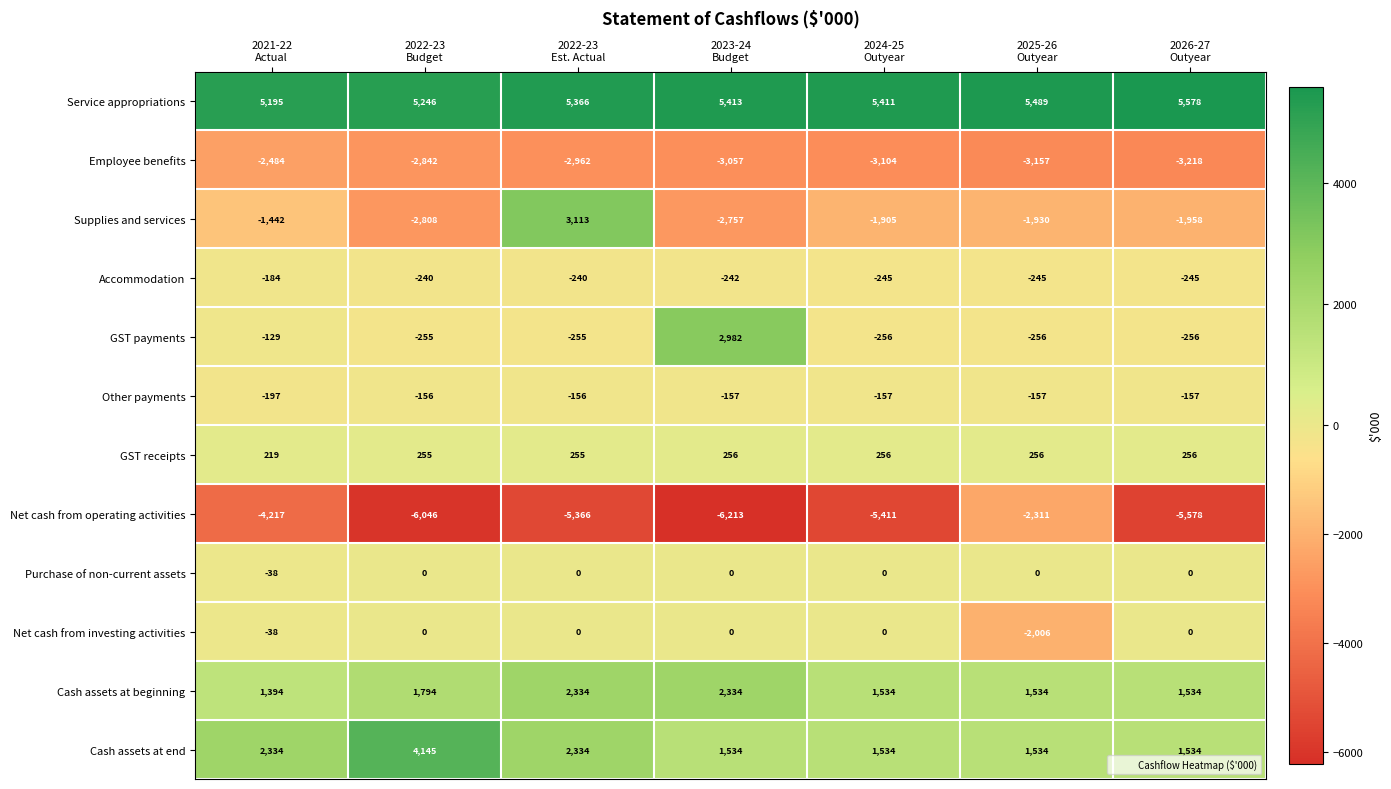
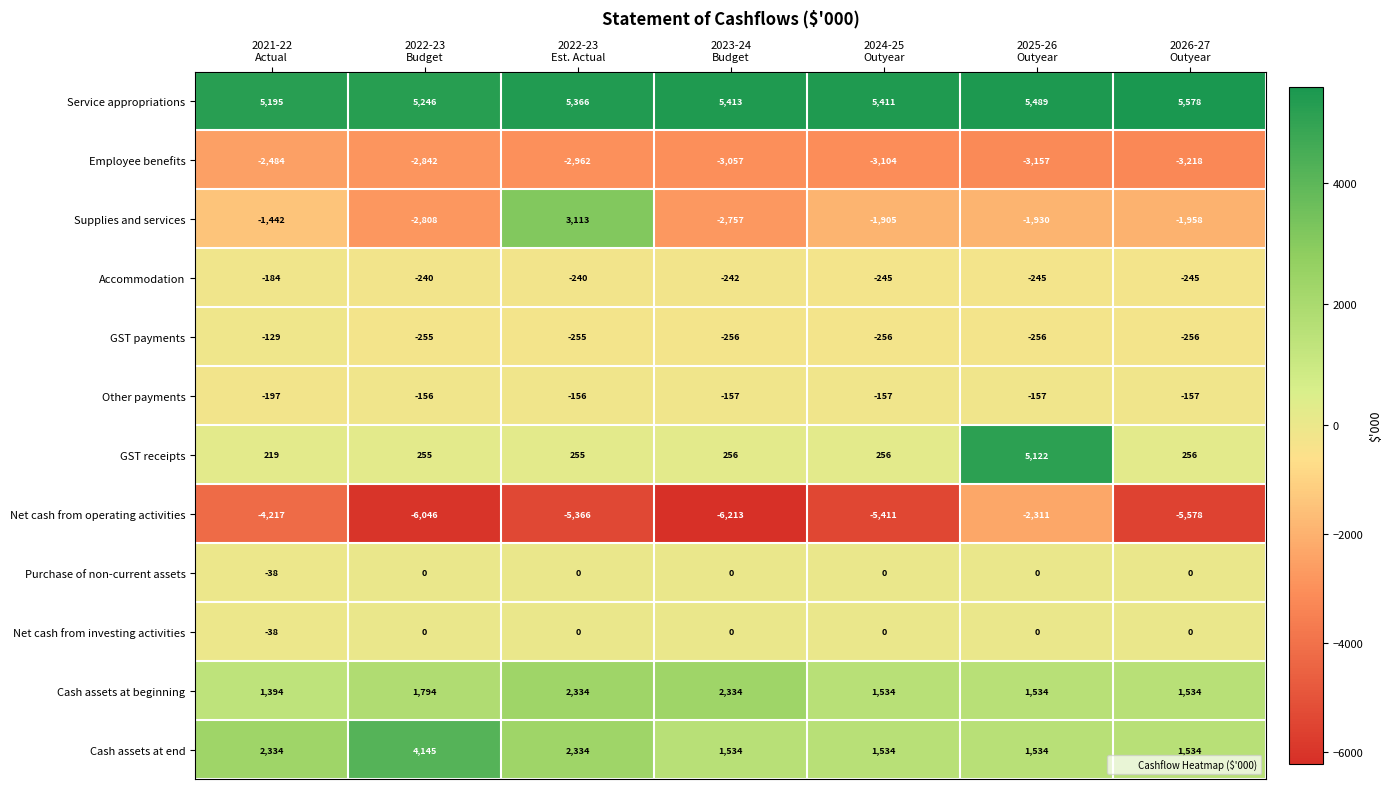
GST payments, 2023-24 Budget: 2,982 -> -256
GST receipts, 2025-26 Outyear: 256 -> 5,122
Net cash from investing activities, 2025-26 Outyear: -2,006 -> 0
